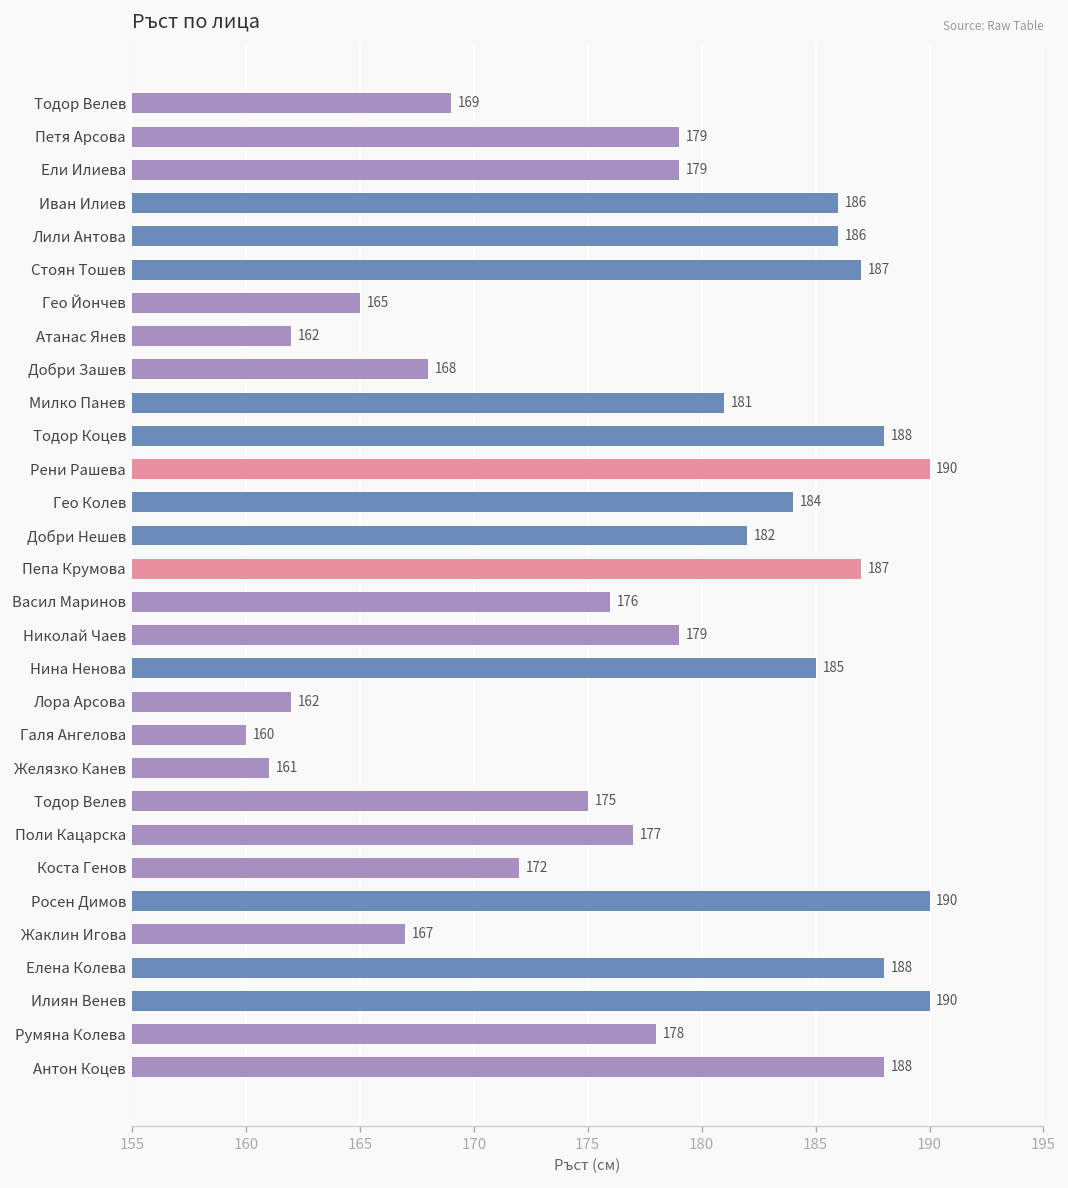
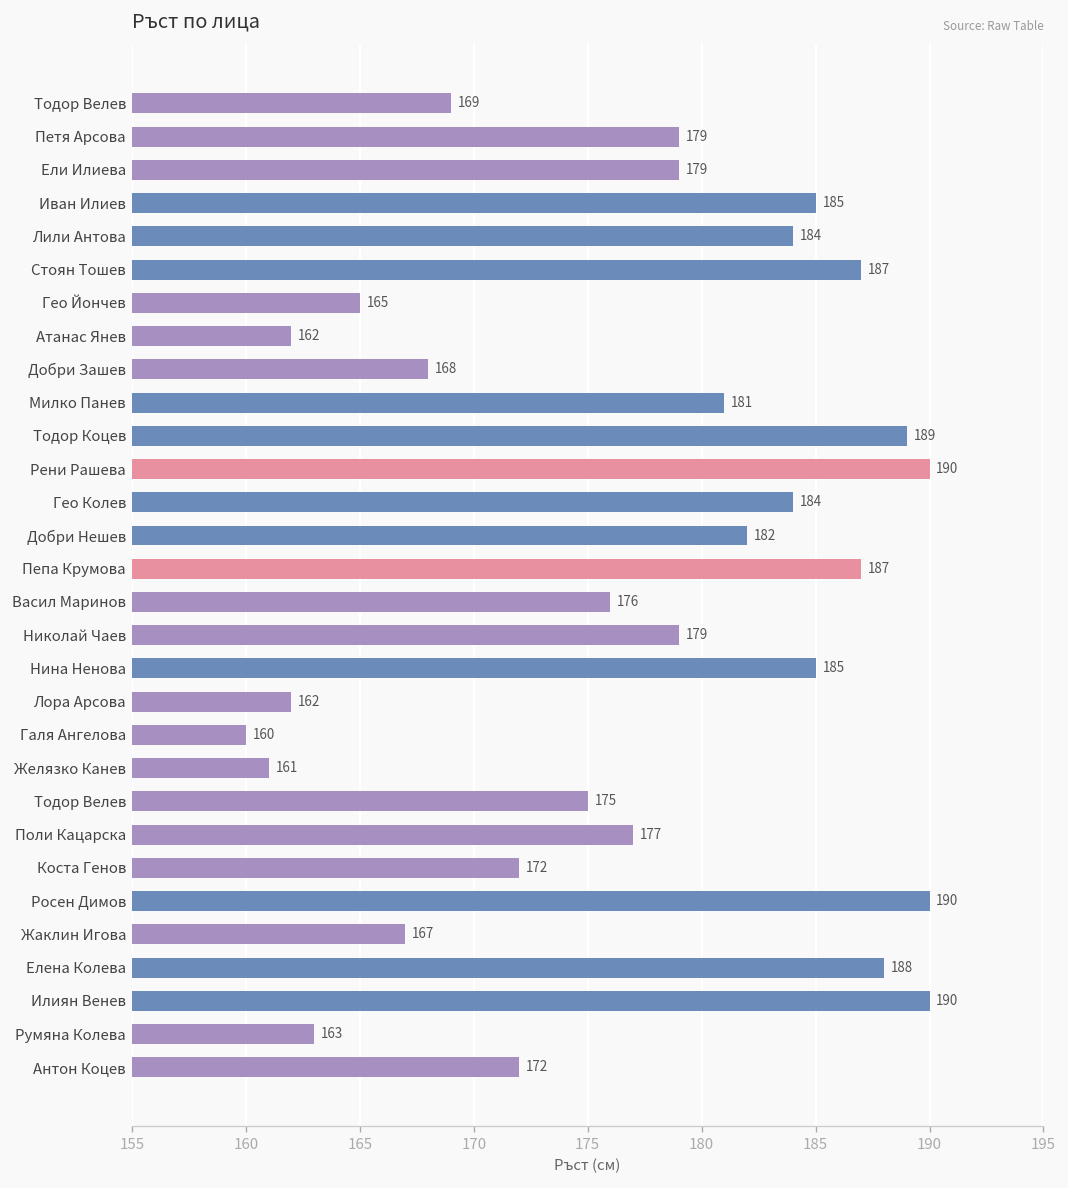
Иван Илиев: 186 -> 185
Лили Антова: 186 -> 184
Тодор Коцев: 188 -> 189
Румяна Колева: 178 -> 163
Антон Коцев: 188 -> 172
